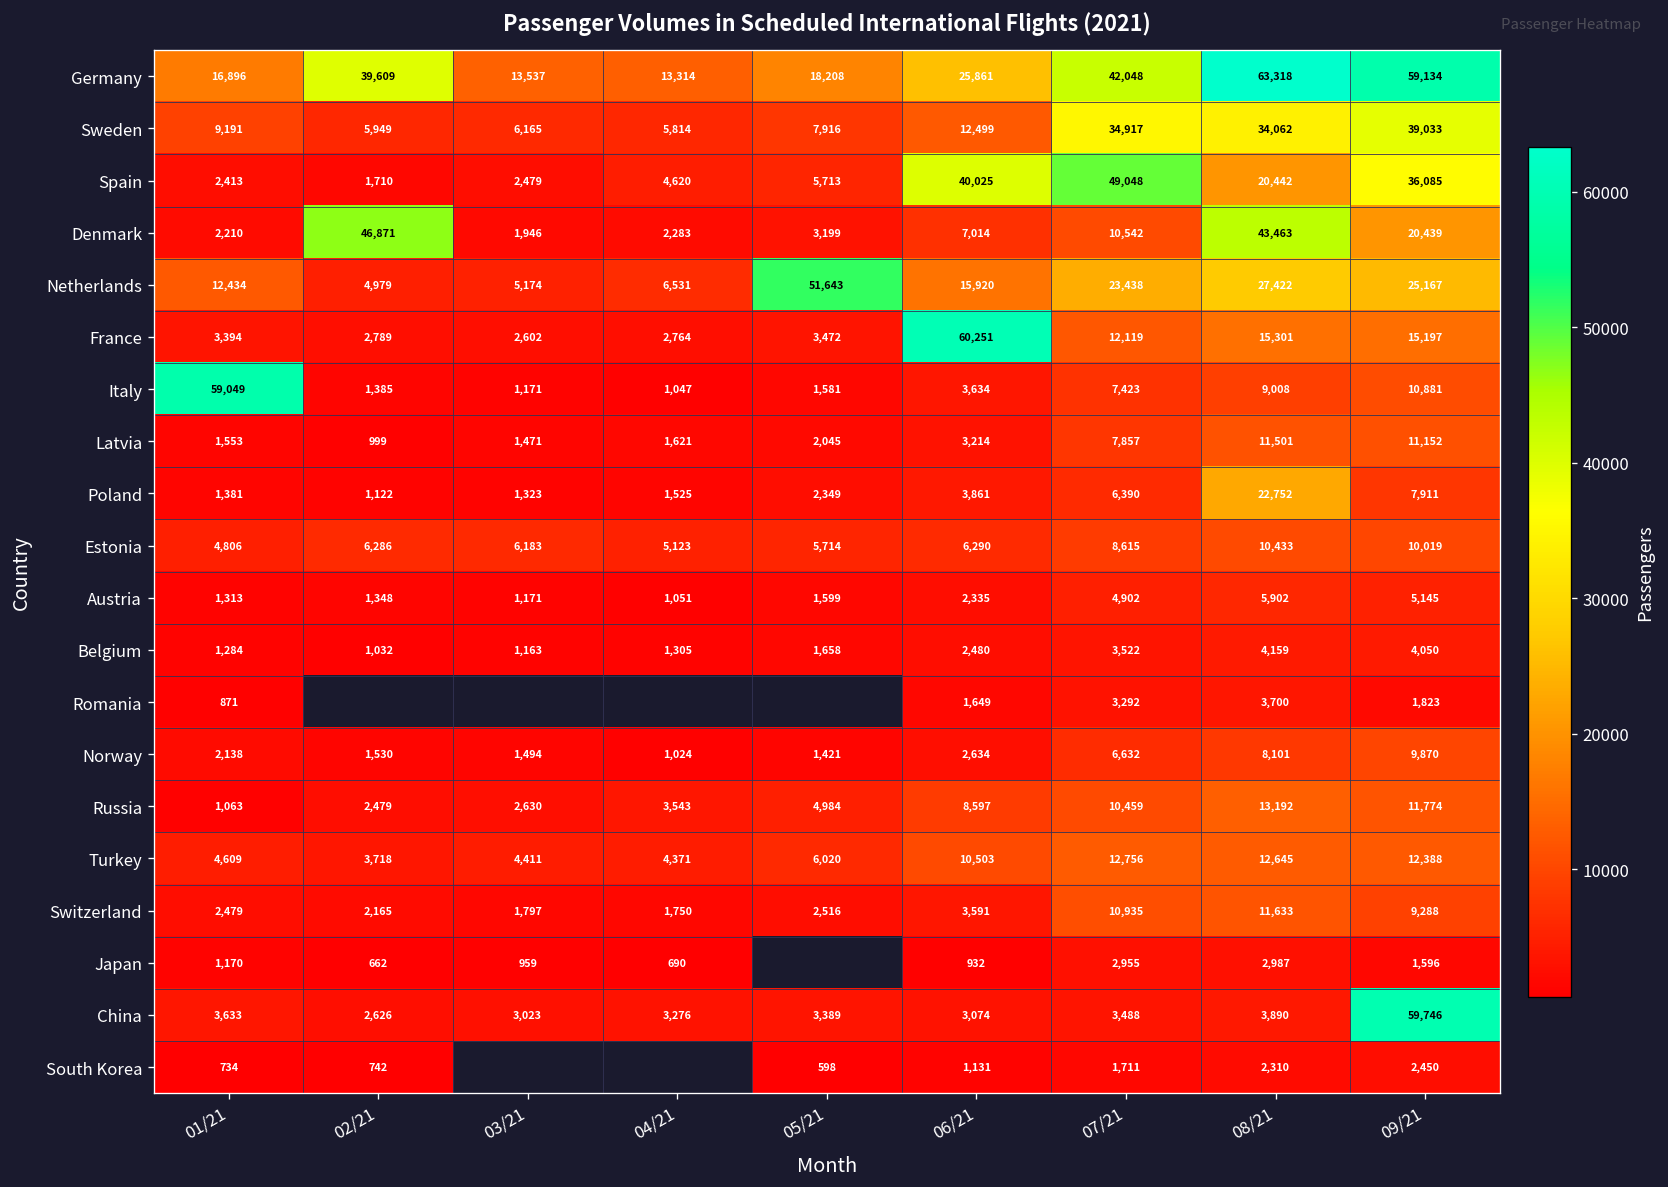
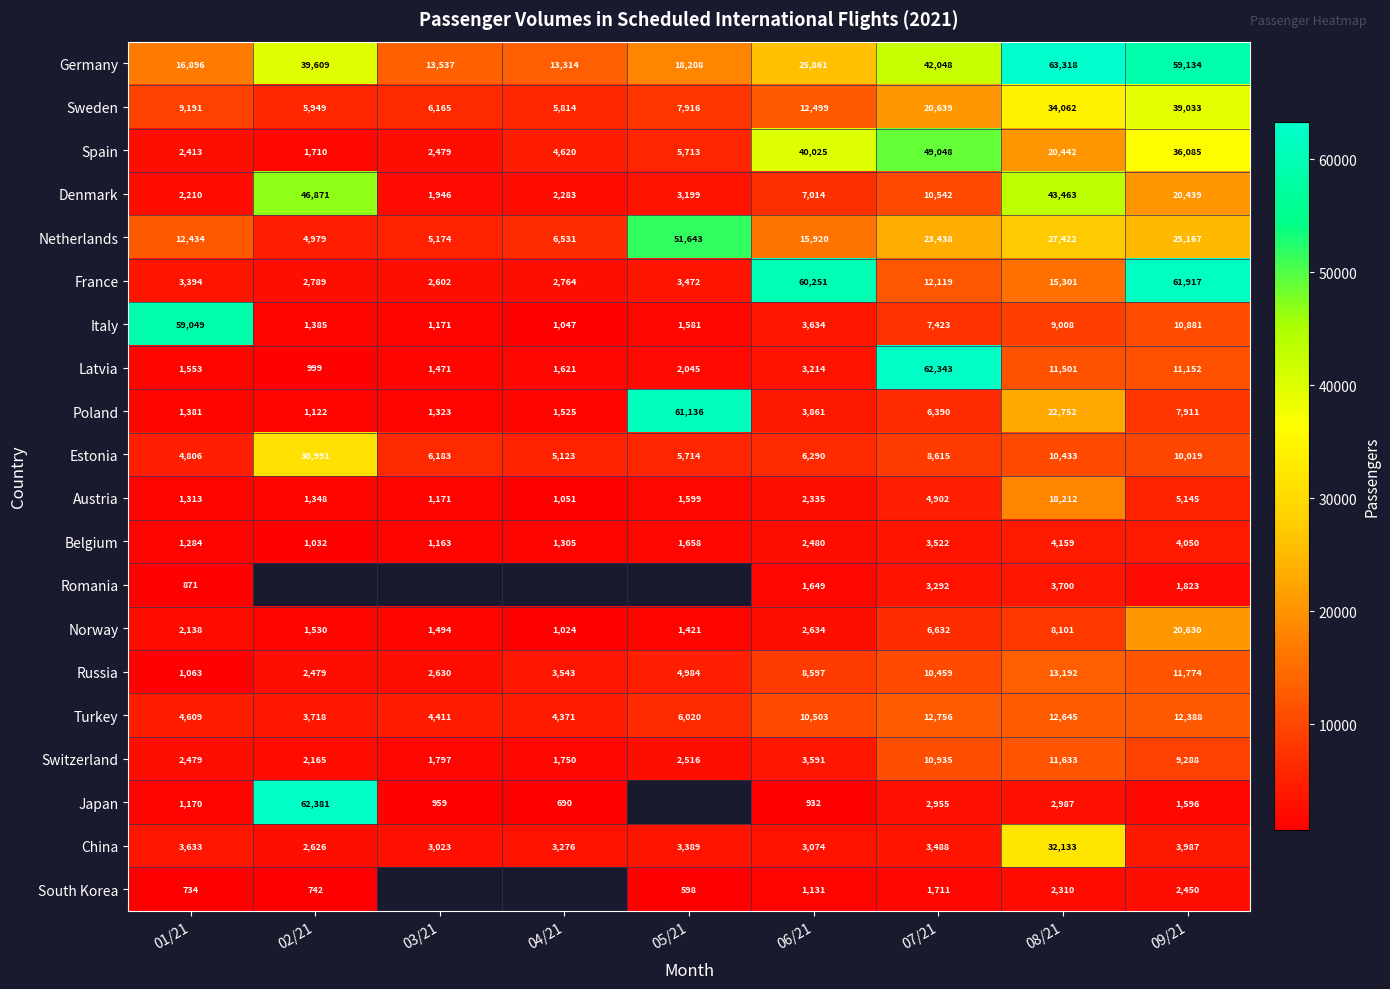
Sweden, 07/21: 34,917 -> 20,639
France, 09/21: 15,197 -> 61,917
Latvia, 07/21: 7,857 -> 62,343
Poland, 05/21: 2,349 -> 61,136
Estonia, 02/21: 6,286 -> 30,991
Austria, 08/21: 5,902 -> 18,212
Norway, 09/21: 9,870 -> 20,630
Japan, 02/21: 662 -> 62,381
China, 08/21: 3,890 -> 32,133
China, 09/21: 59,746 -> 3,987
